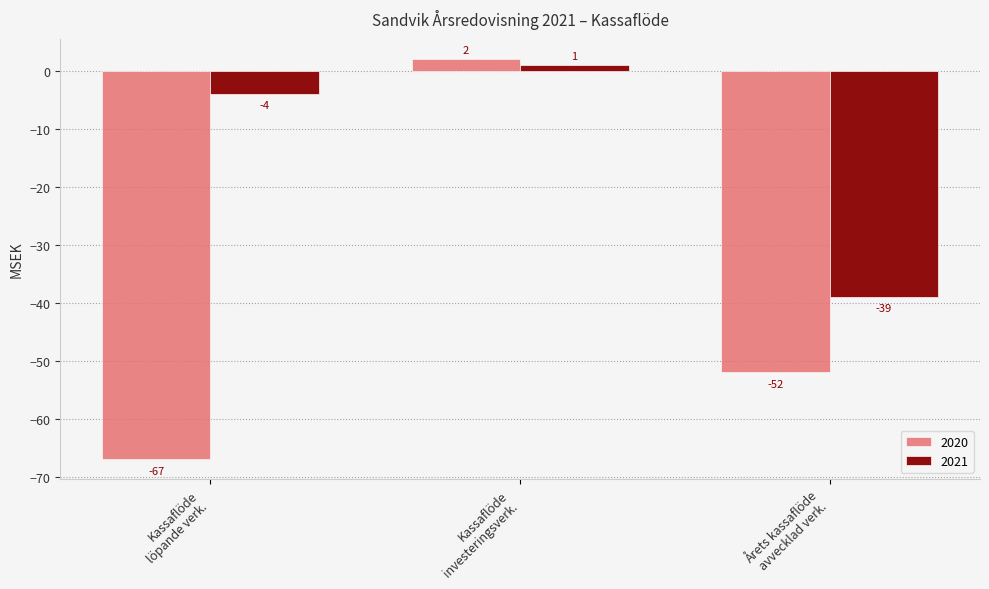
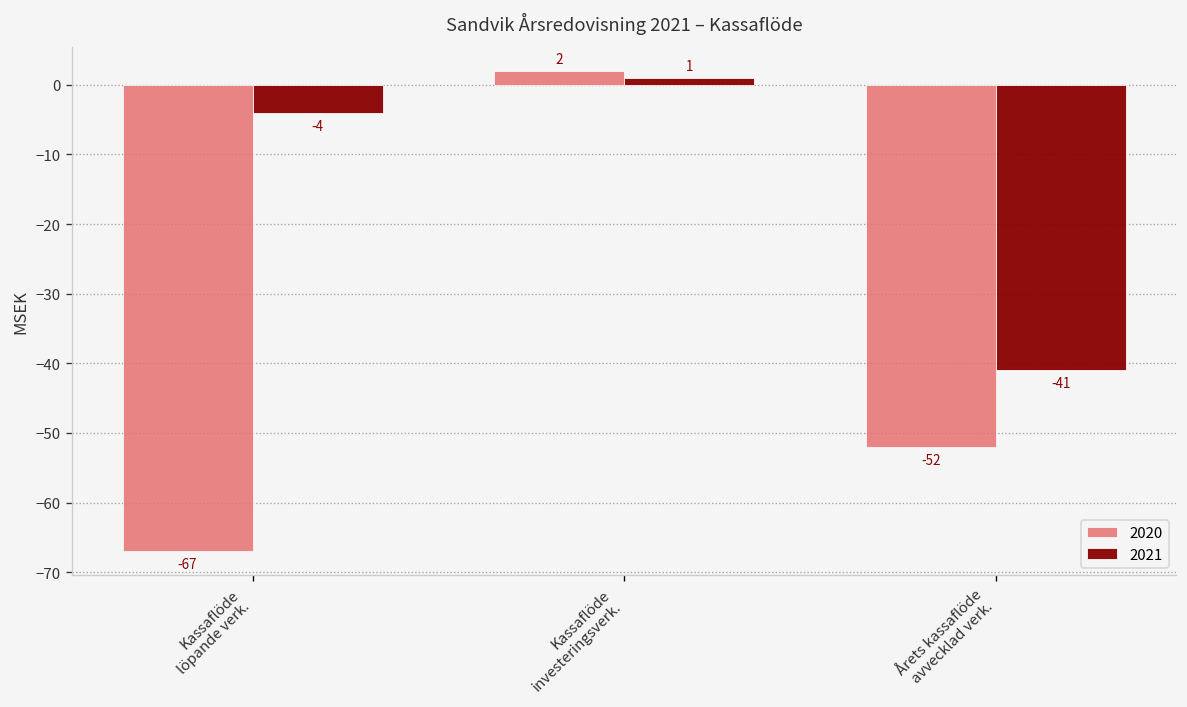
2021, Årets kassaflöde avvecklad verk.: -39 -> -41
